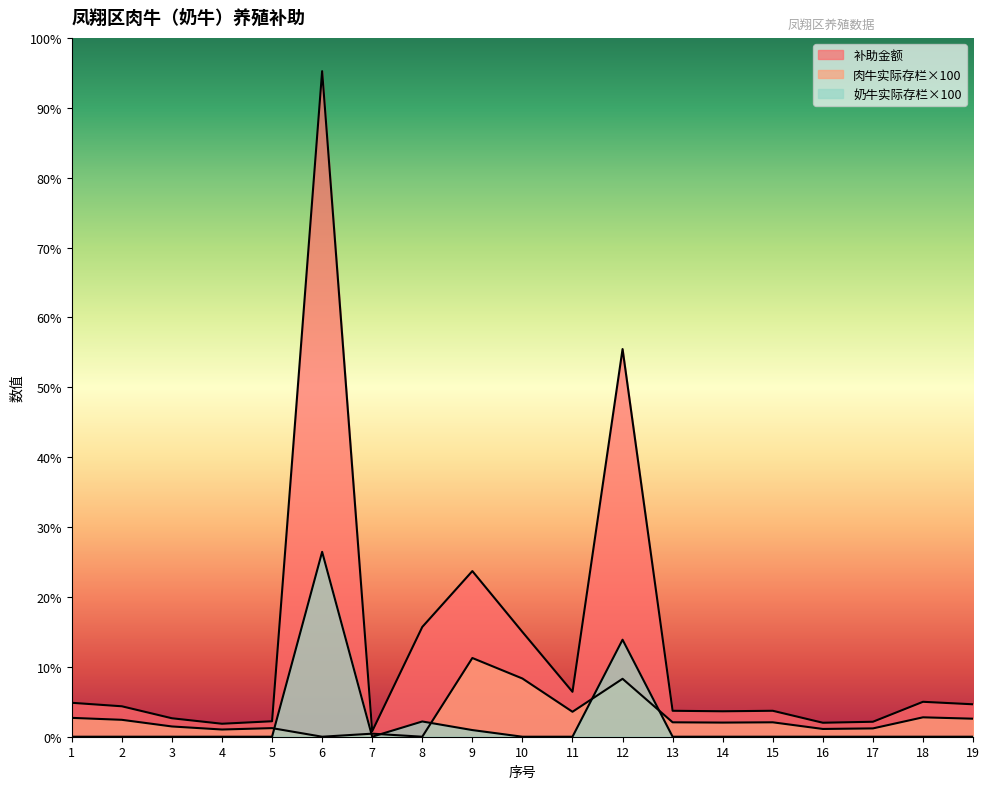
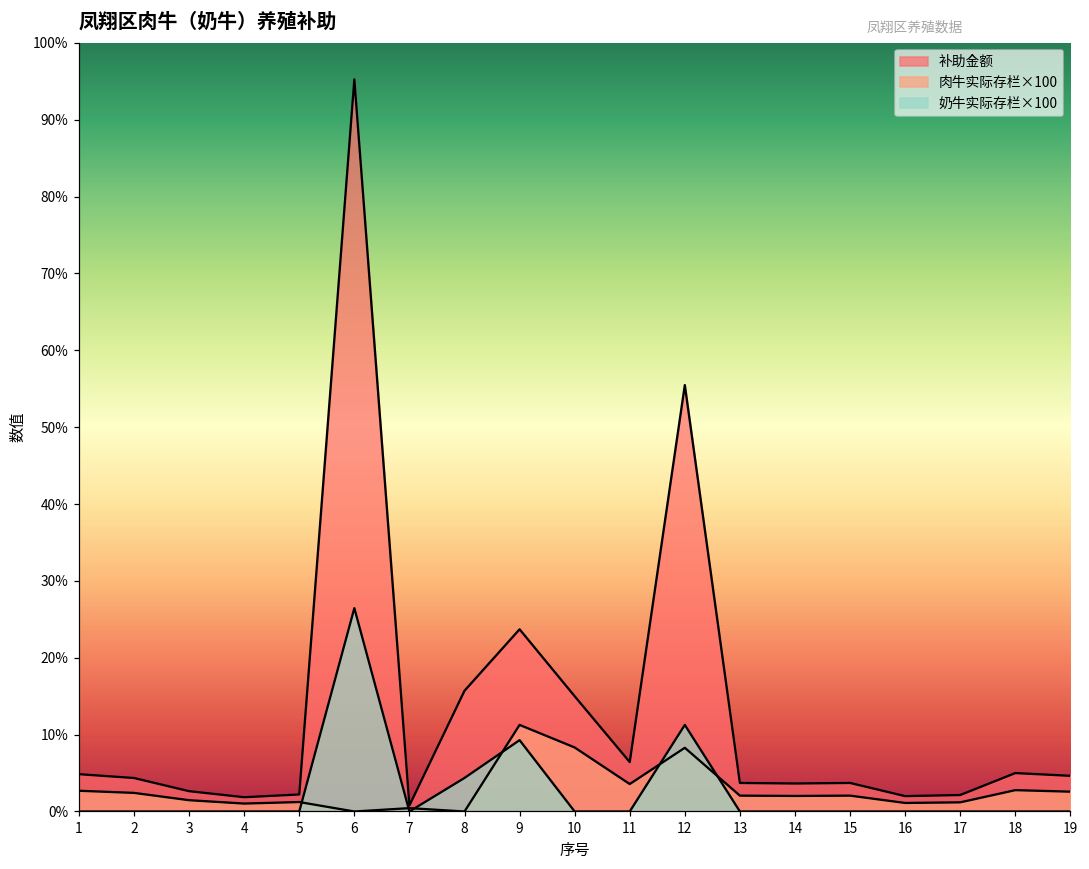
奶牛实际存栏×100, 8: 2% -> 4%
奶牛实际存栏×100, 9: 1% -> 9%
奶牛实际存栏×100, 12: 14% -> 11%
